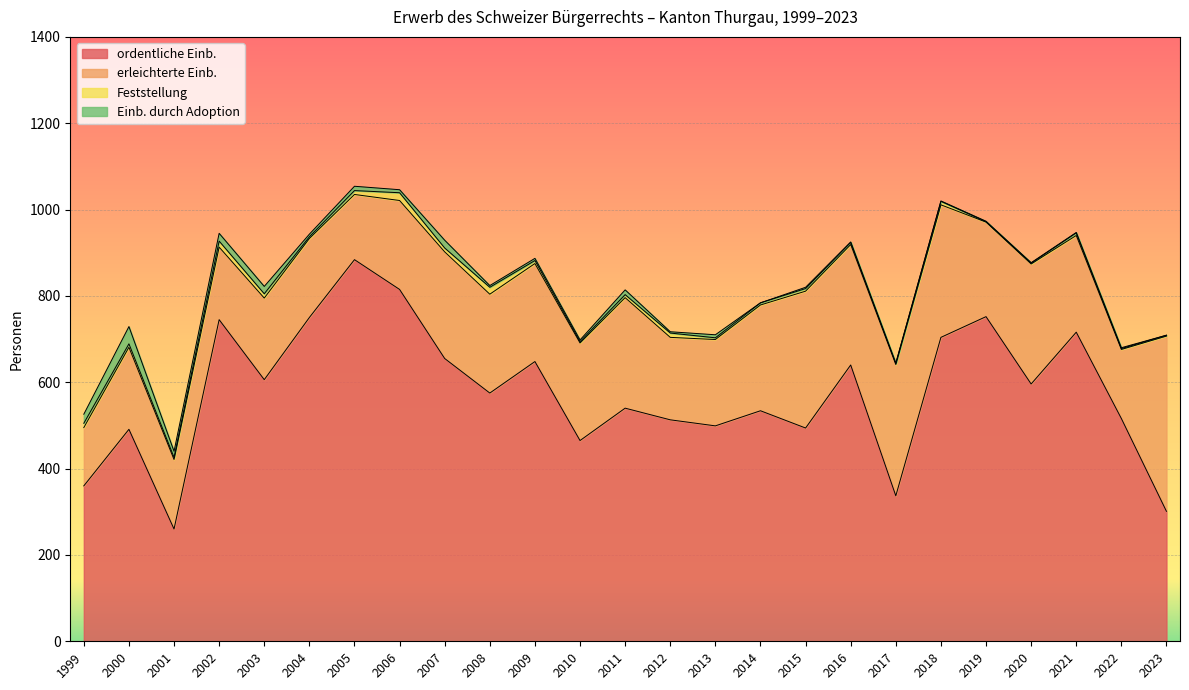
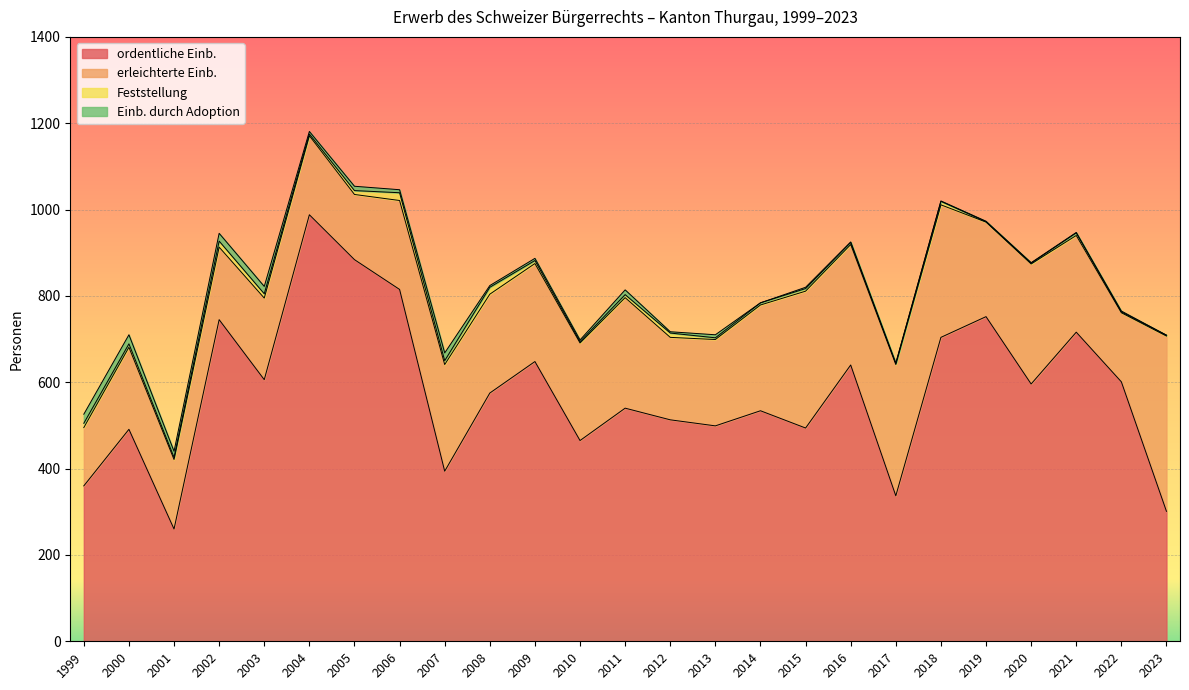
Einb. durch Adoption, 2000: 40 -> 20
ordentliche Einb., 2004: 750 -> 990
ordentliche Einb., 2007: 660 -> 390
ordentliche Einb., 2022: 520 -> 600
